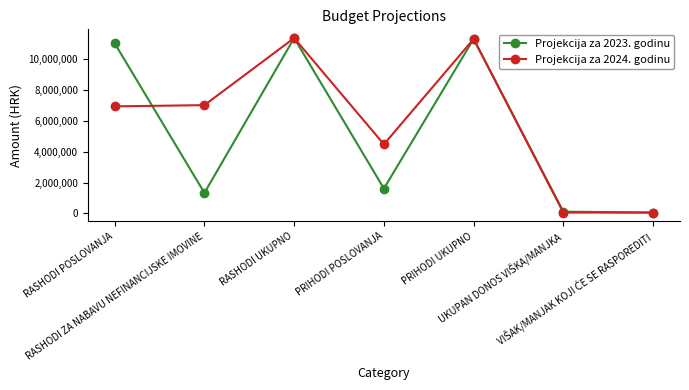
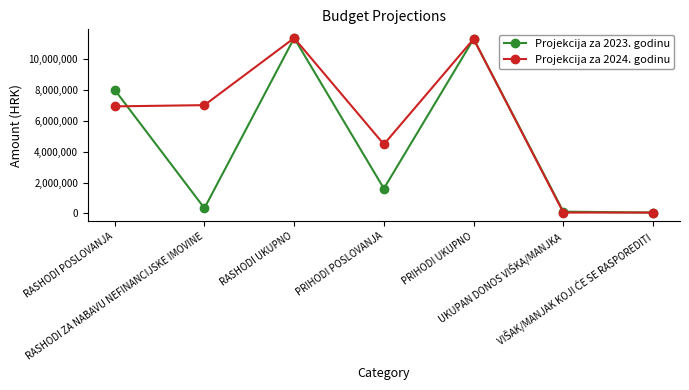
Projekcija za 2023. godinu, RASHODI POSLOVANJA: 11,000,000 -> 8,000,000
Projekcija za 2023. godinu, RASHODI ZA NABAVU NEFINANCIJSKE IMOVINE: 1,300,000 -> 300,000
